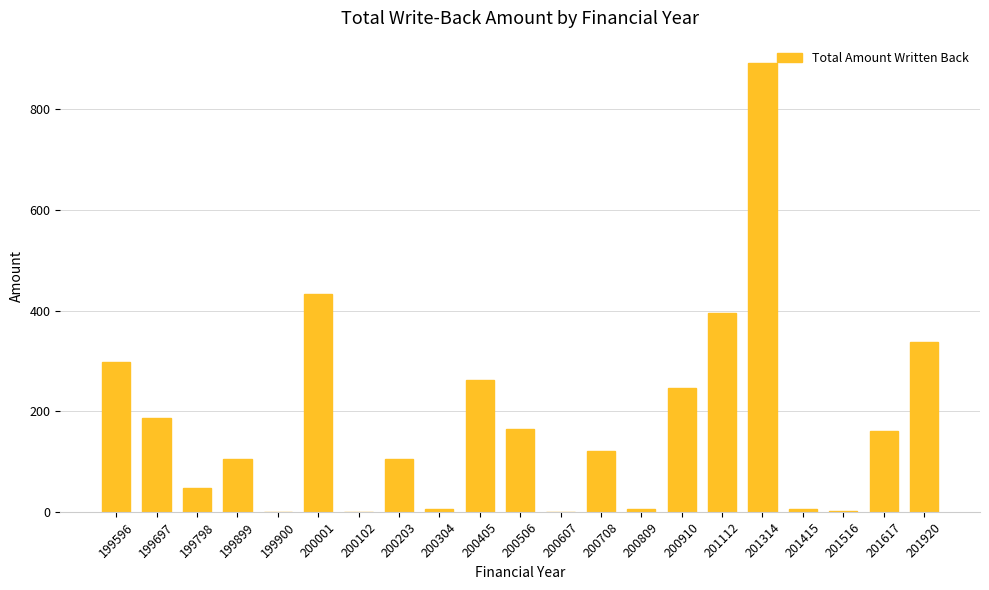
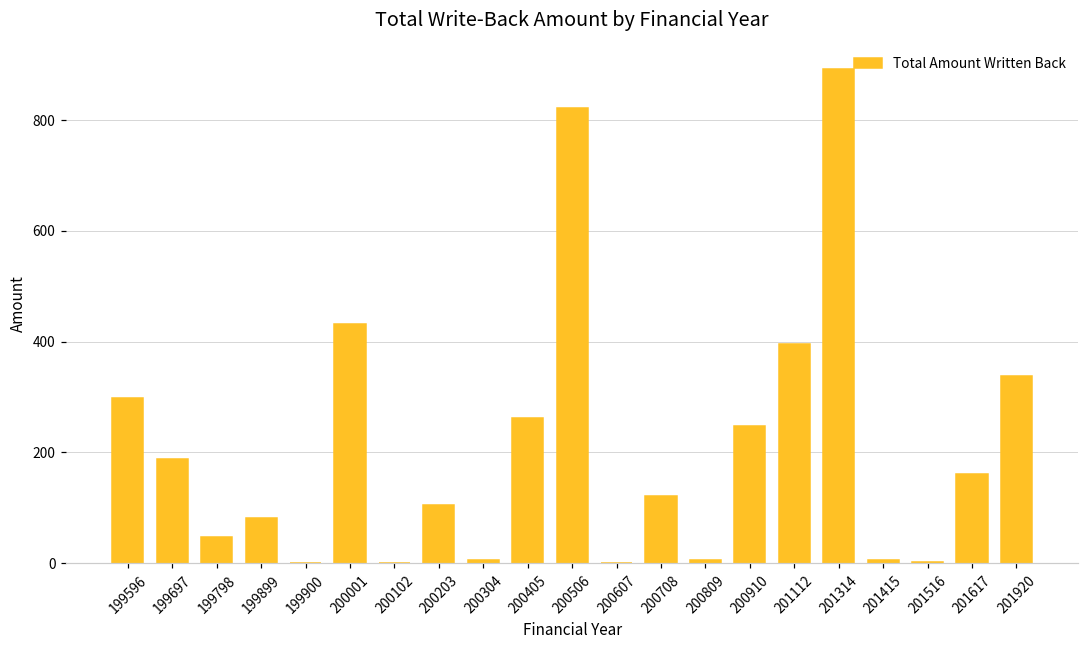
199899: 100 -> 80
200506: 160 -> 820
